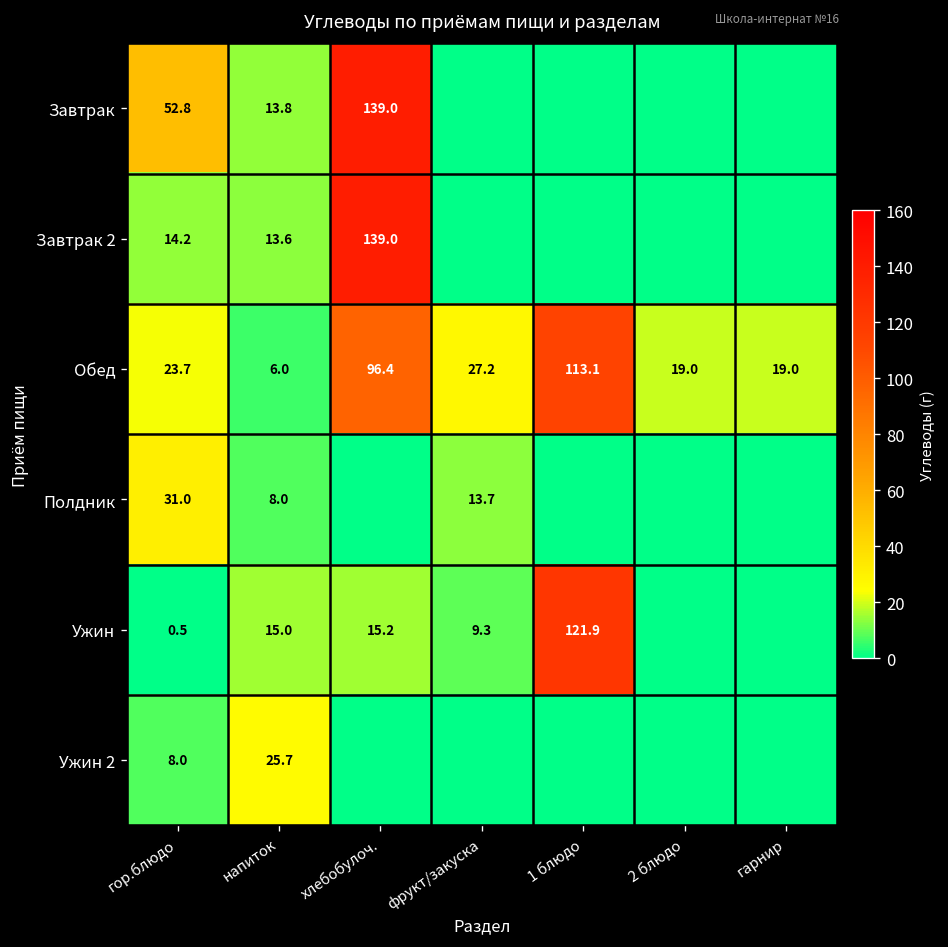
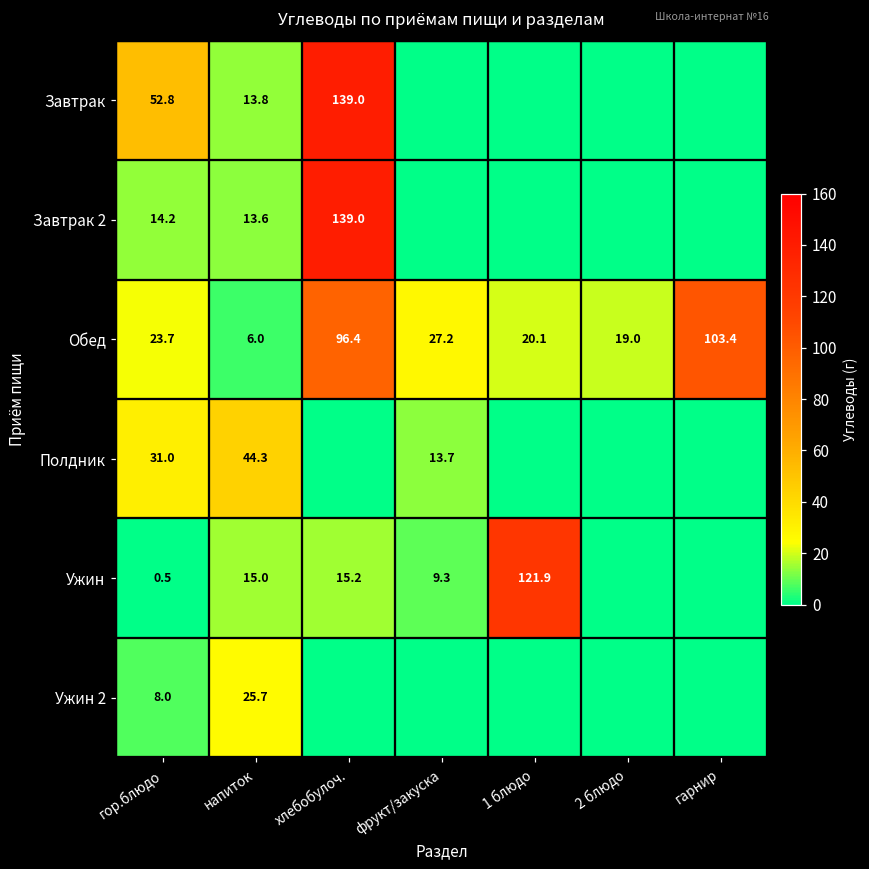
Обед, 1 блюдо: 113.1 -> 20.1
Обед, гарнир: 19.0 -> 103.4
Полдник, напиток: 8.0 -> 44.3
